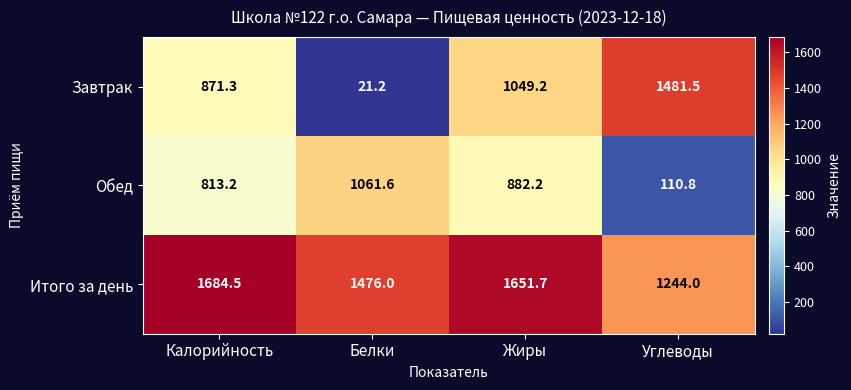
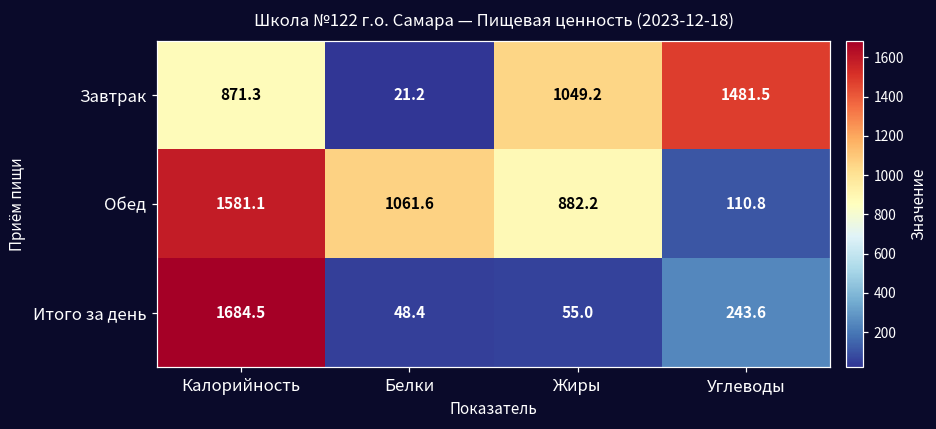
Обед, Калорийность: 813.2 -> 1581.1
Итого за день, Белки: 1476.0 -> 48.4
Итого за день, Жиры: 1651.7 -> 55.0
Итого за день, Углеводы: 1244.0 -> 243.6
